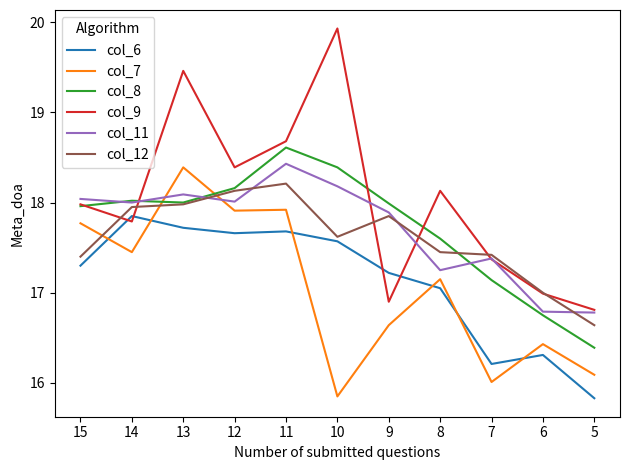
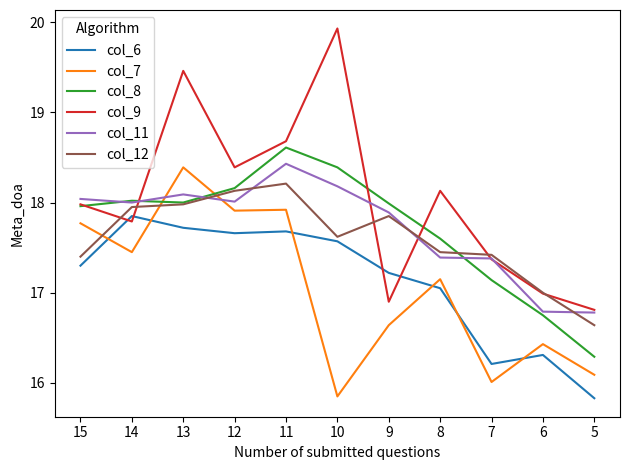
col_11, 8: 17.3 -> 17.4
col_8, 5: 16.4 -> 16.3
